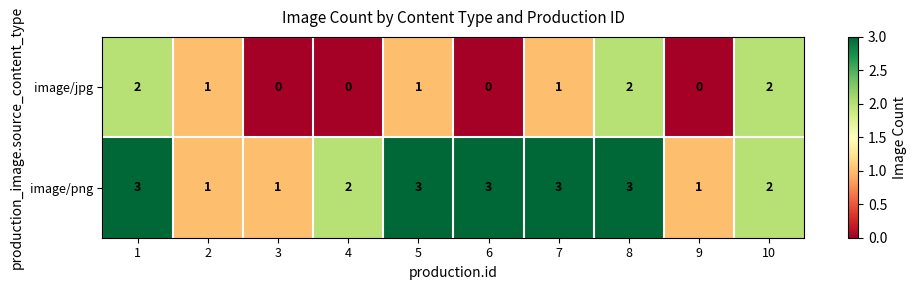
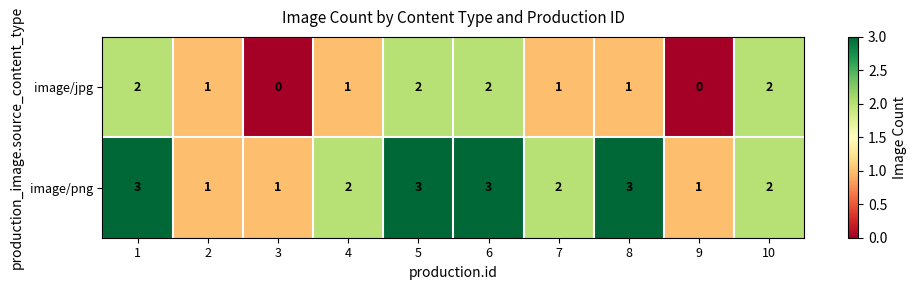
image/jpg, 4: 0 -> 1
image/jpg, 5: 1 -> 2
image/jpg, 6: 0 -> 2
image/jpg, 8: 2 -> 1
image/png, 7: 3 -> 2
